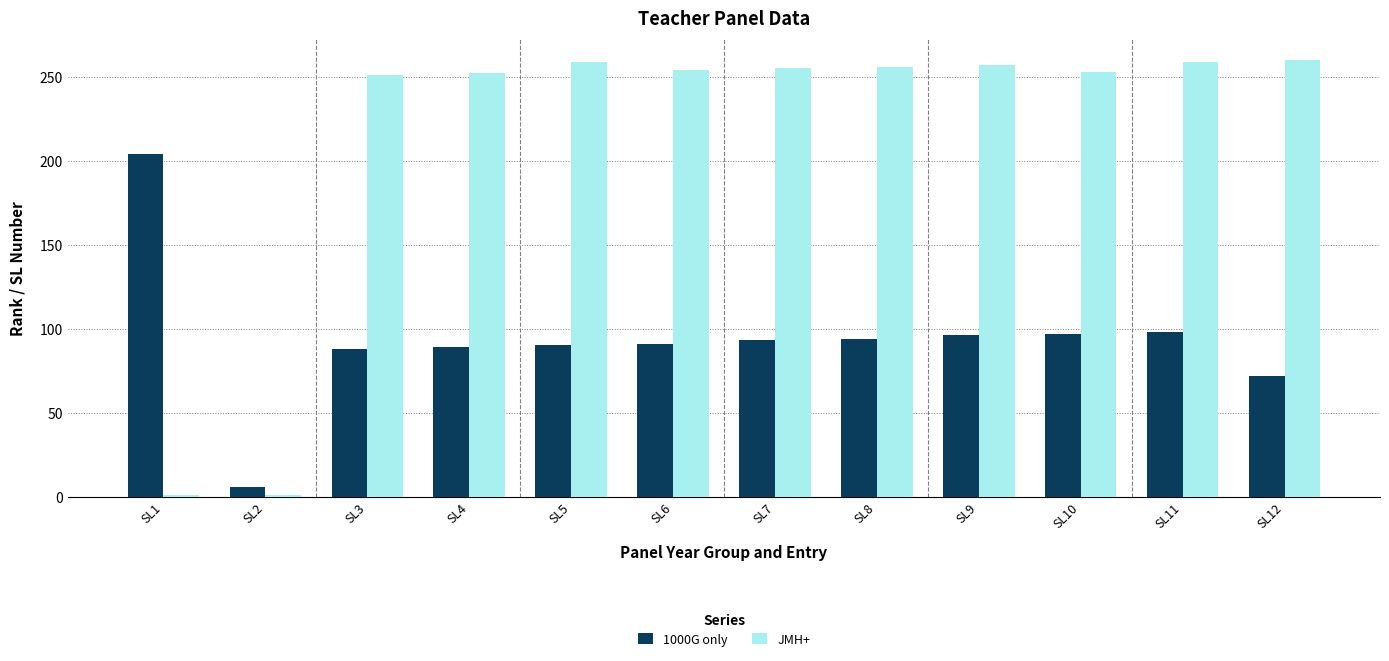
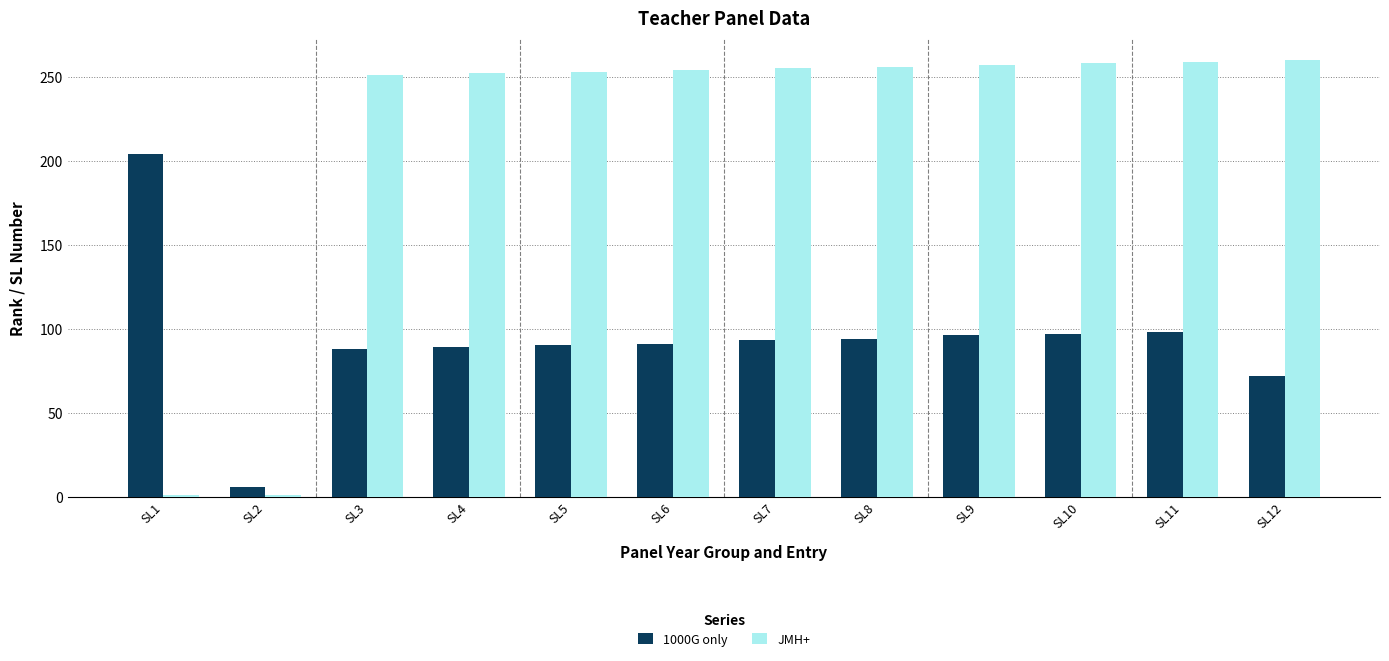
JMH+, SL5: 259 -> 253
JMH+, SL10: 253 -> 258
